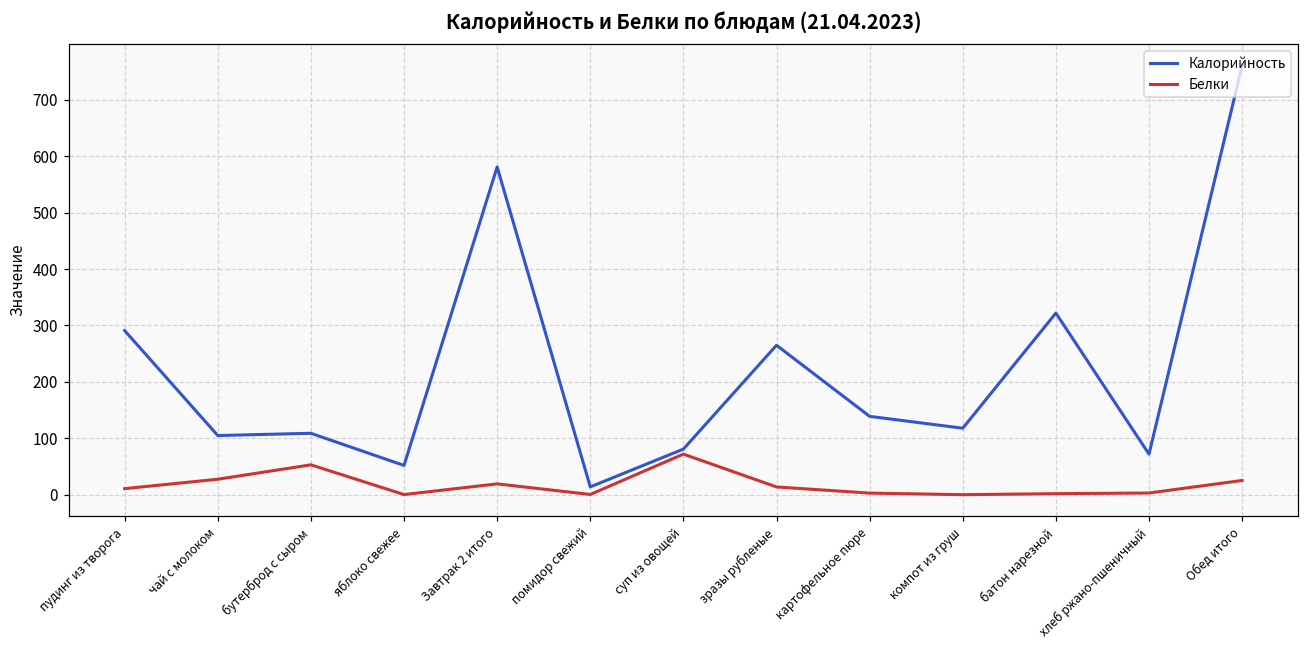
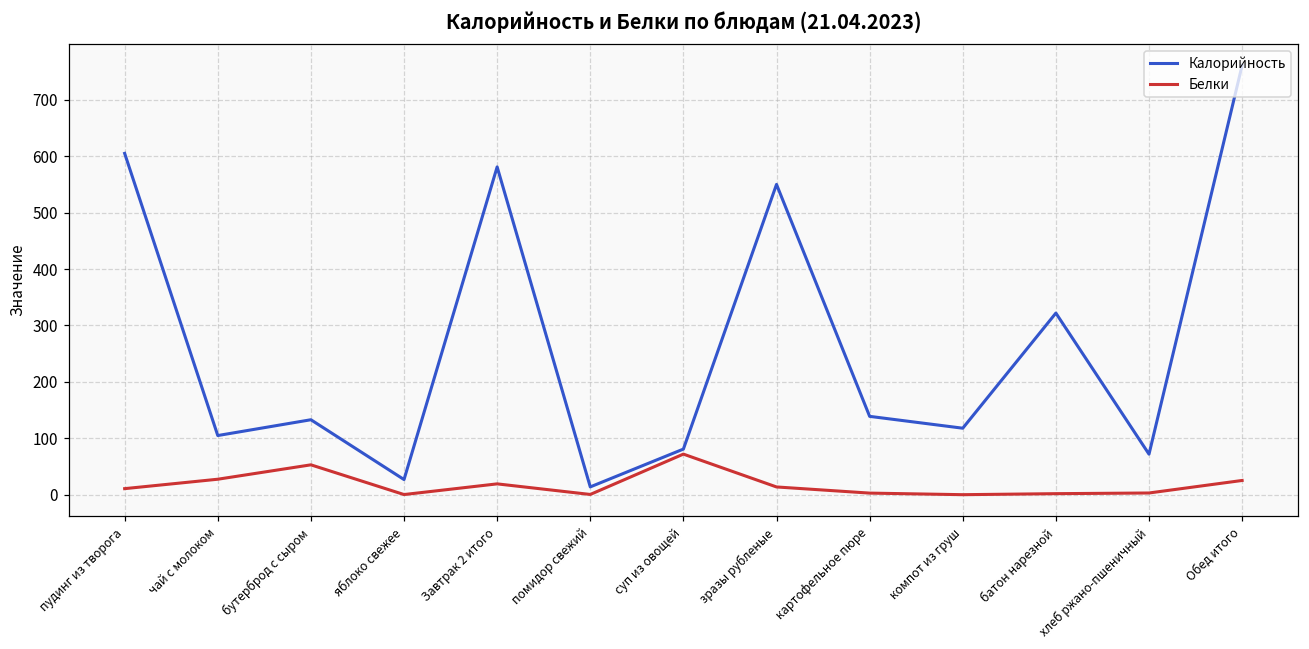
Калорийность, пудинг из творога: 290 -> 610
Калорийность, бутерброд с сыром: 110 -> 130
Калорийность, яблоко свежее: 50 -> 30
Калорийность, зразы рубленые: 270 -> 550
